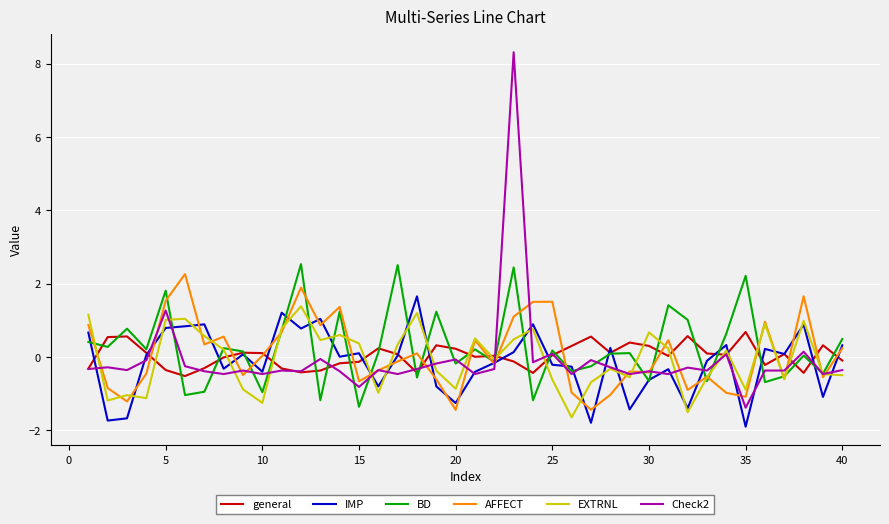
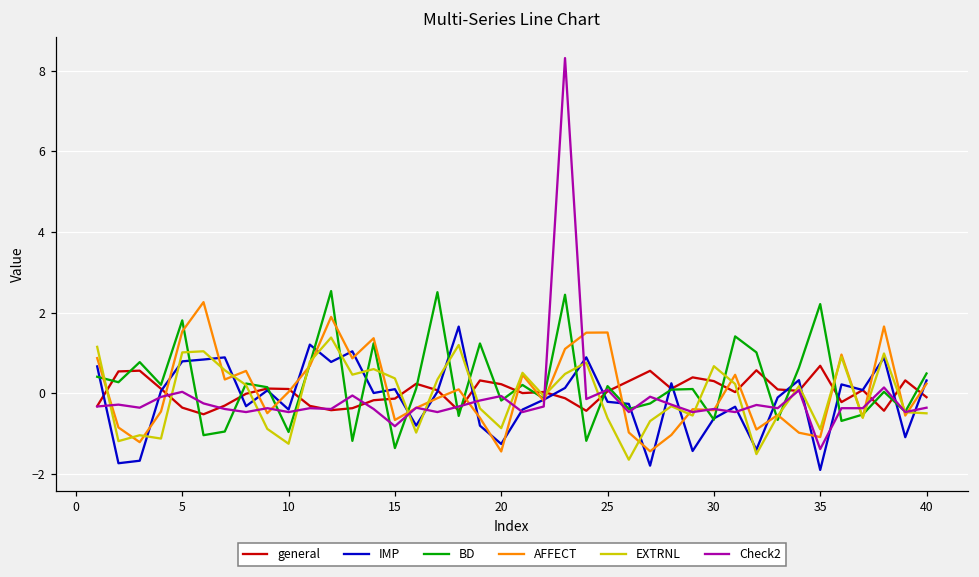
Check2, 5: 1.3 -> 0.0
